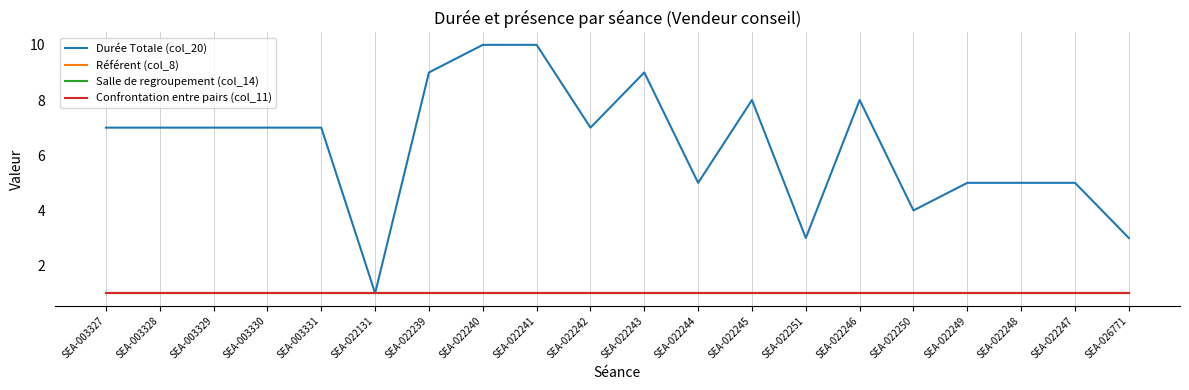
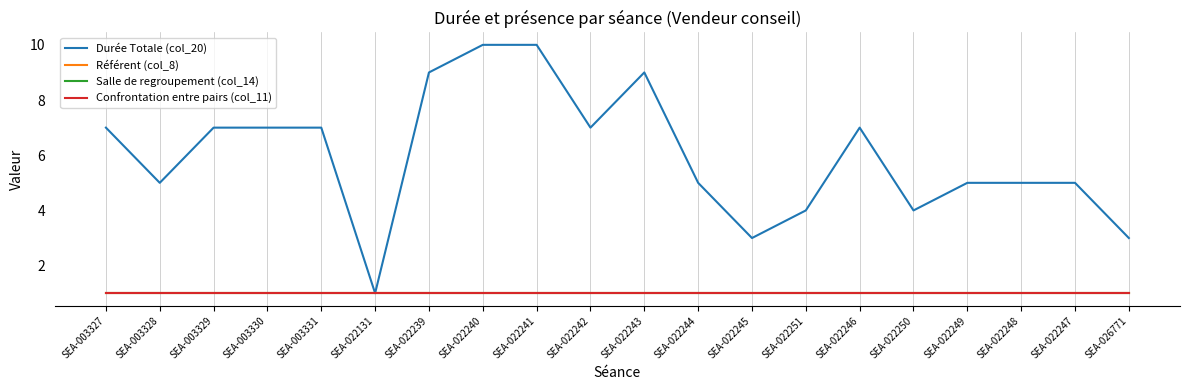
Durée Totale (col_20), SEA-003328: 7 -> 5
Durée Totale (col_20), SEA-022245: 8 -> 3
Durée Totale (col_20), SEA-022251: 3 -> 4
Durée Totale (col_20), SEA-022246: 8 -> 7
